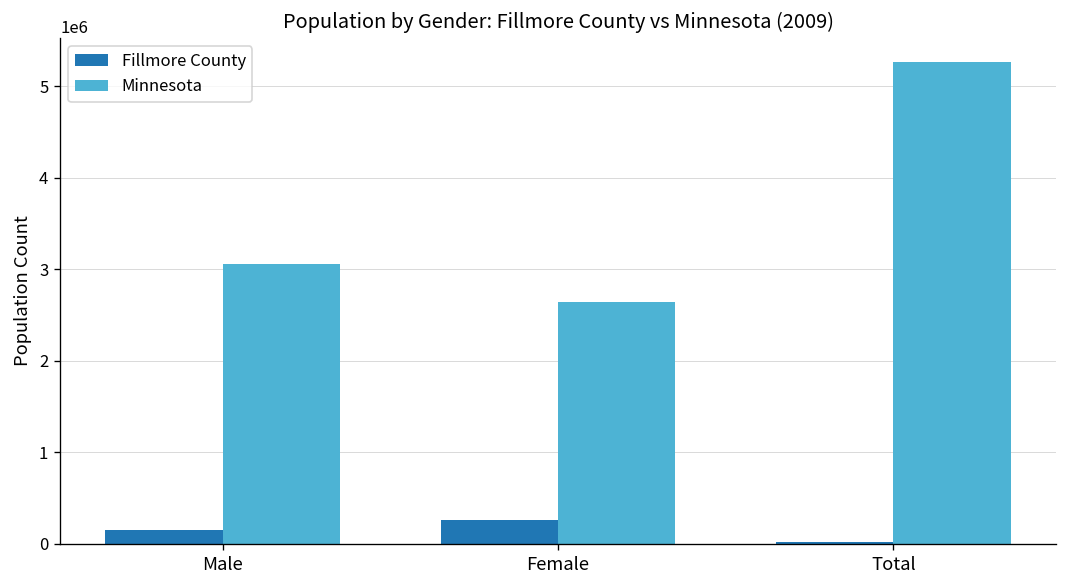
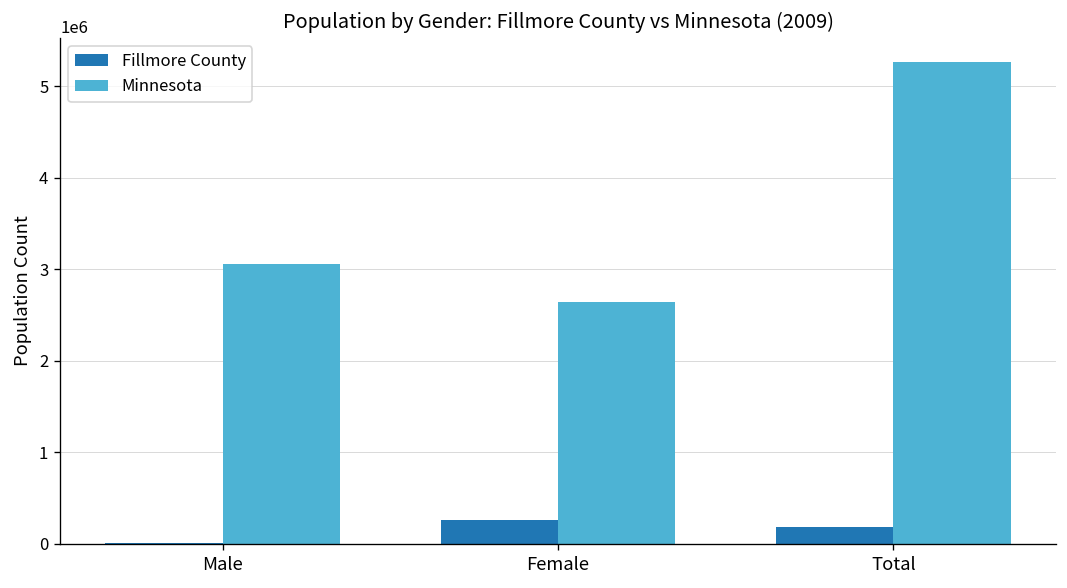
Fillmore County, Male: 100000 -> 0
Fillmore County, Total: 0 -> 200000
